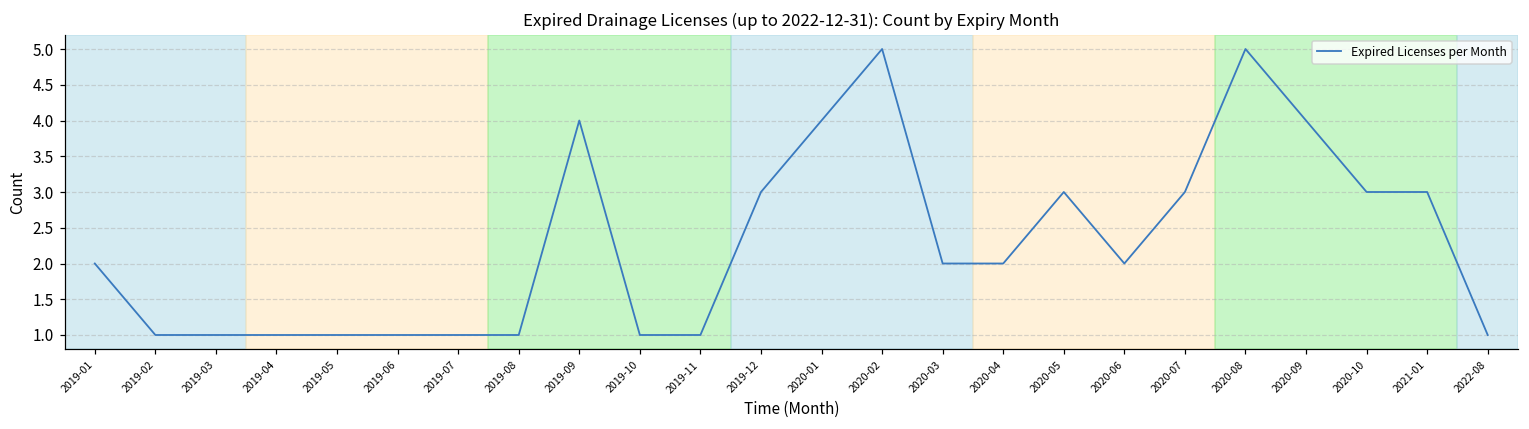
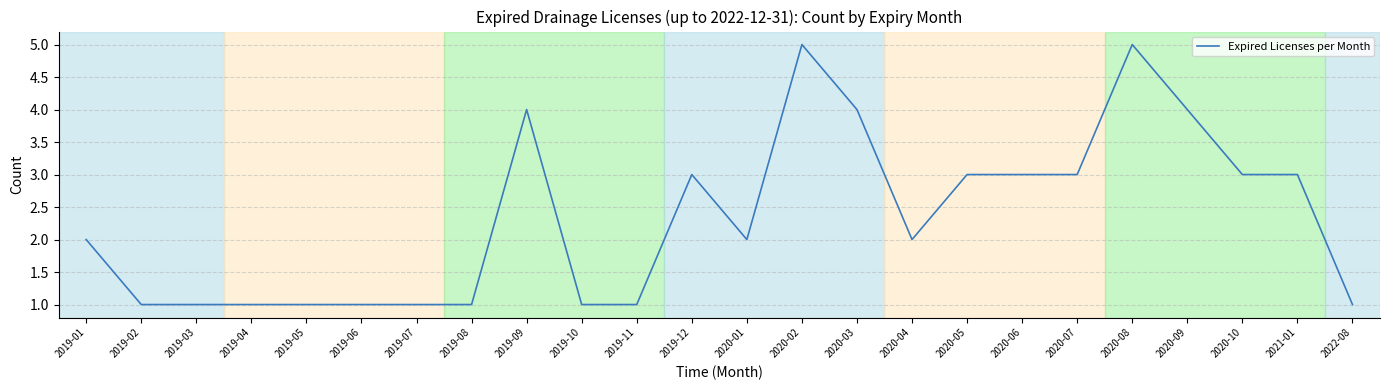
2020-01: 4 -> 2
2020-03: 2 -> 4
2020-06: 2 -> 3
